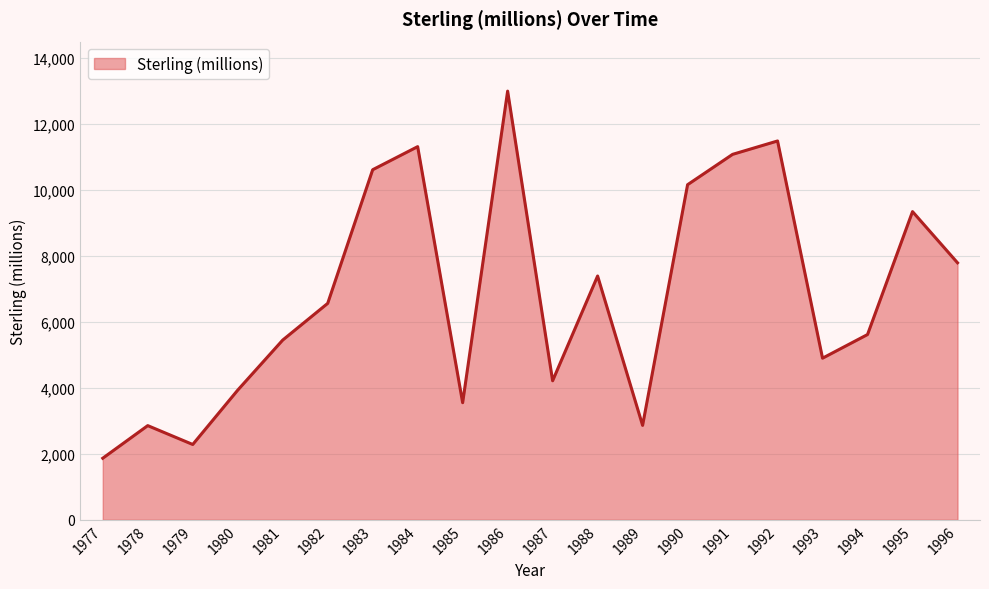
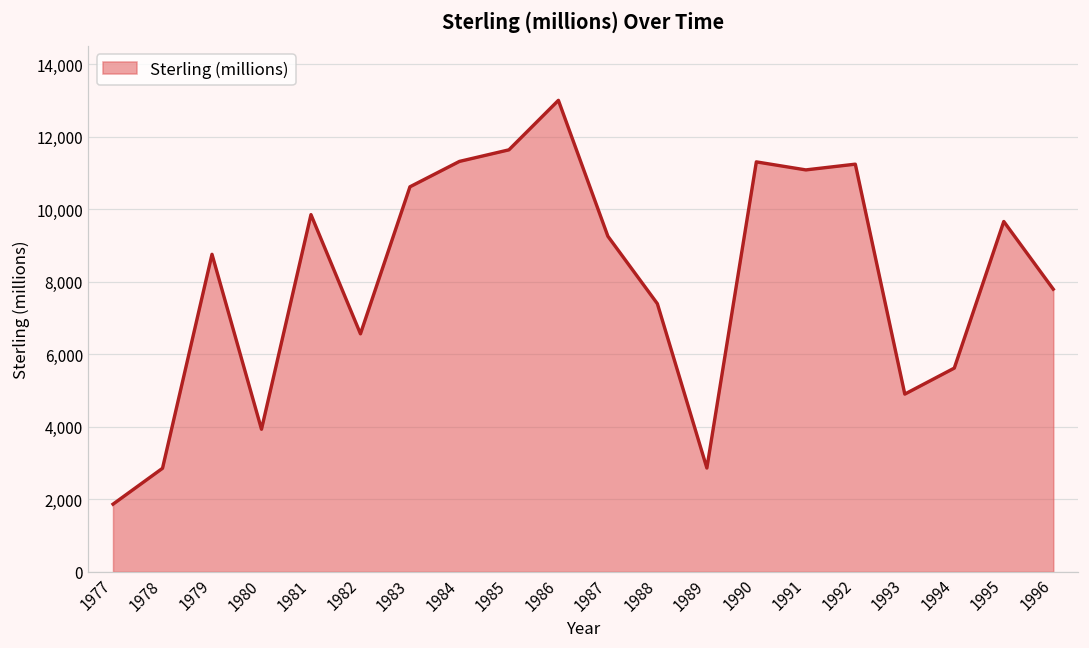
1979: 2,300 -> 8,800
1981: 5,400 -> 9,800
1985: 3,600 -> 11,600
1987: 4,200 -> 9,300
1990: 10,200 -> 11,300
1992: 11,500 -> 11,200
1995: 9,300 -> 9,700
